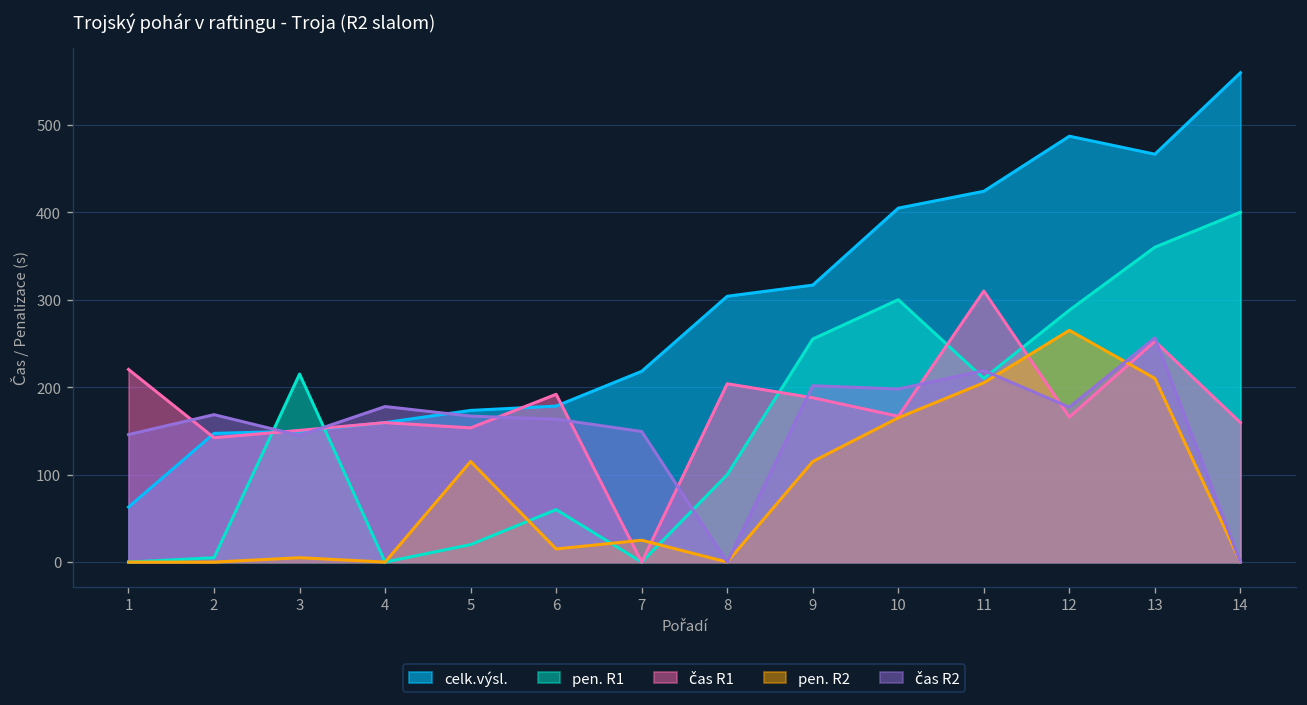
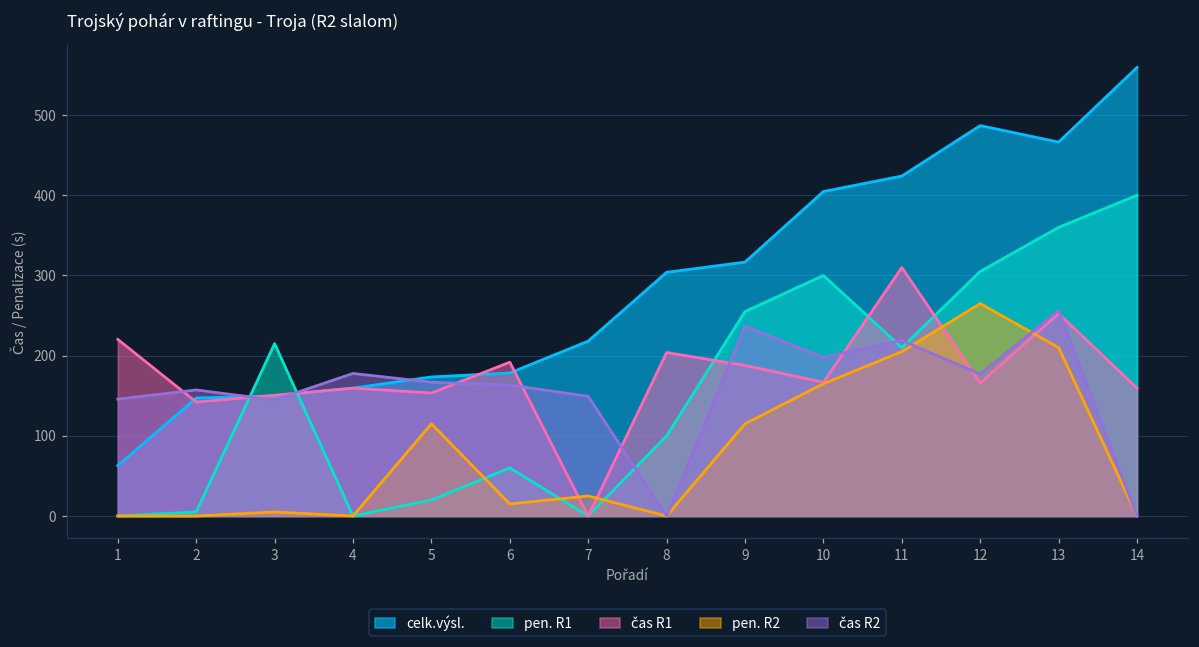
čas R2, 2: 170 -> 160
čas R2, 9: 200 -> 240
pen. R1, 12: 290 -> 310
